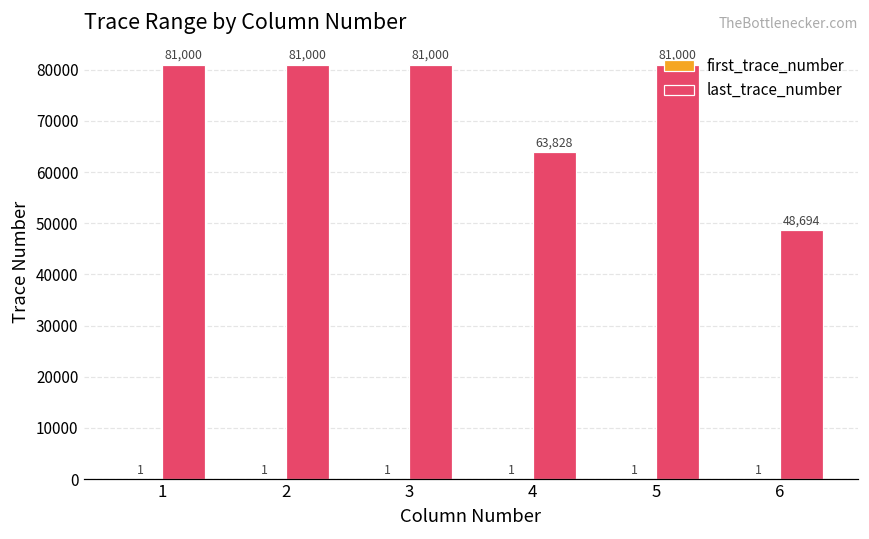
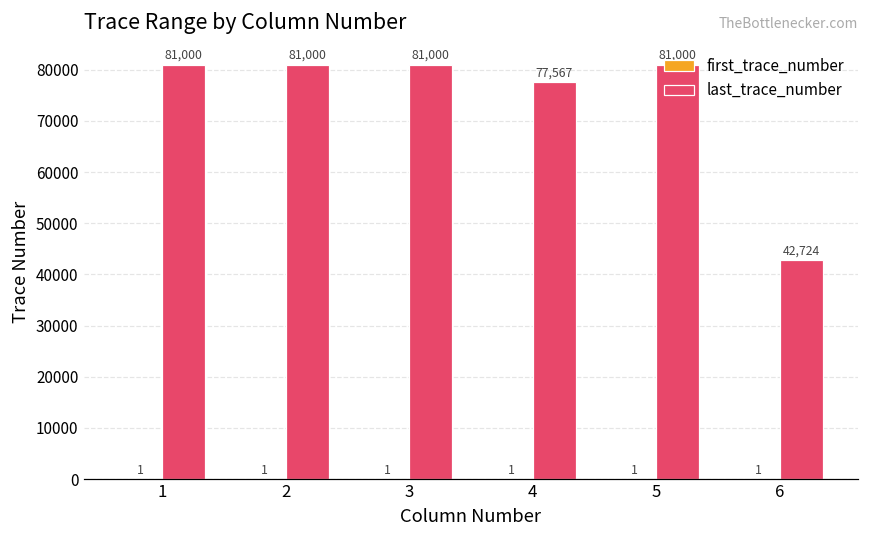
last_trace_number, 4: 63,828 -> 77,567
last_trace_number, 6: 48,694 -> 42,724
